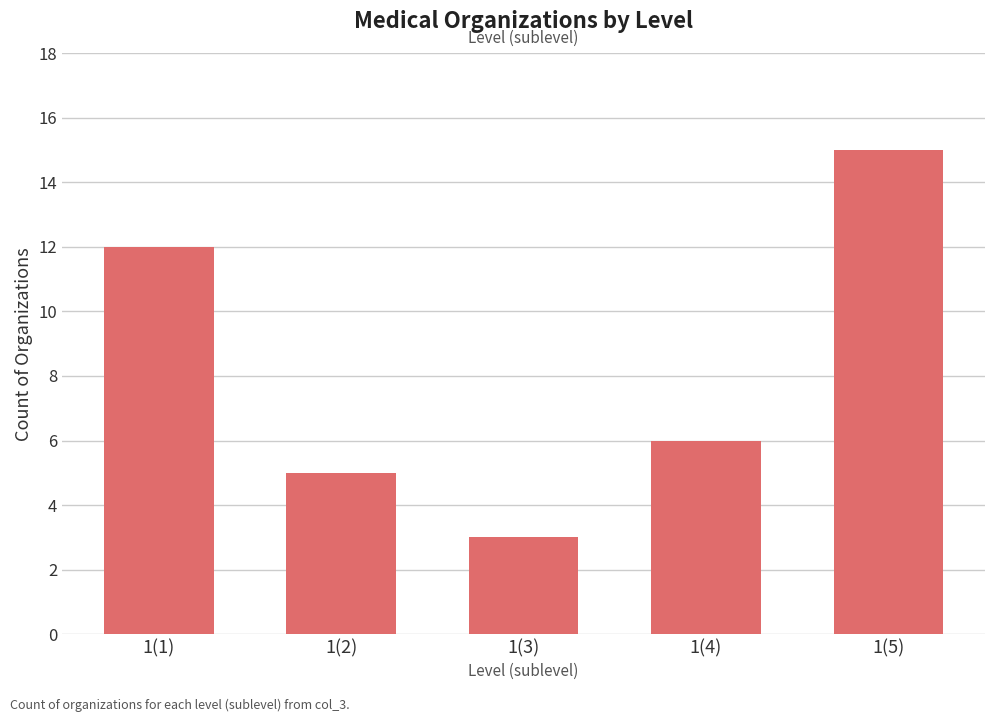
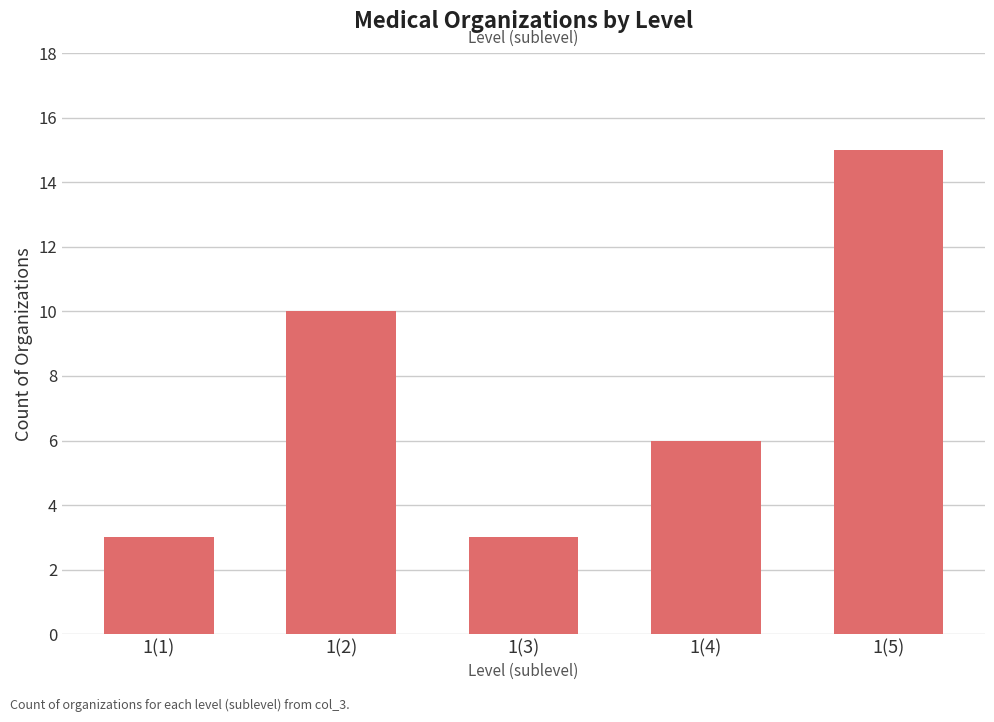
1(1): 12 -> 3
1(2): 5 -> 10
